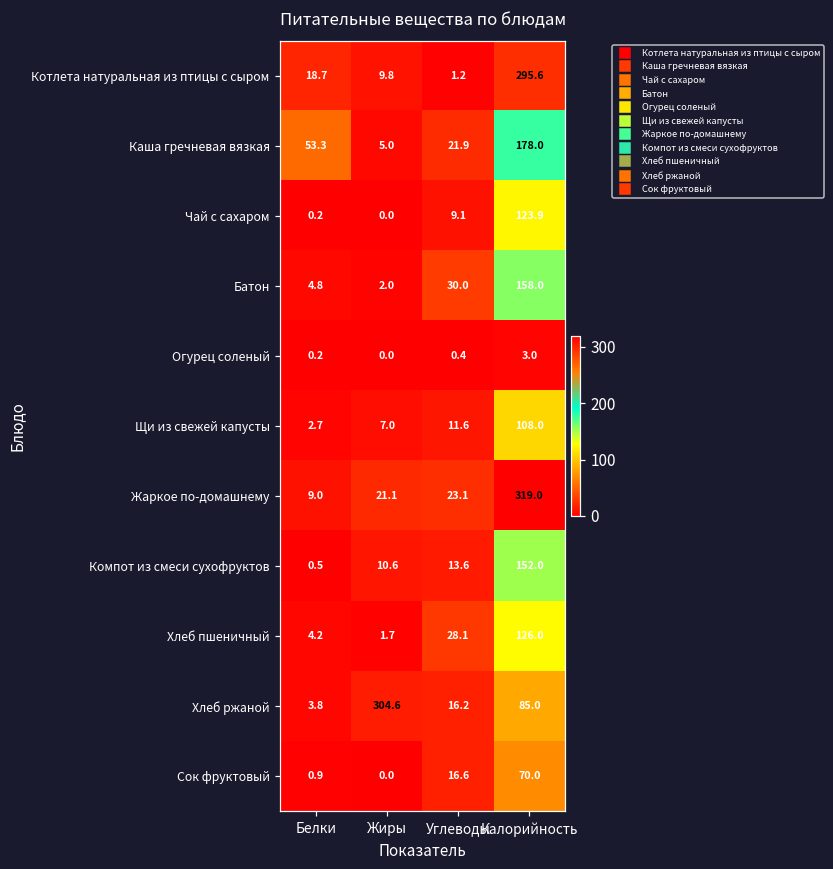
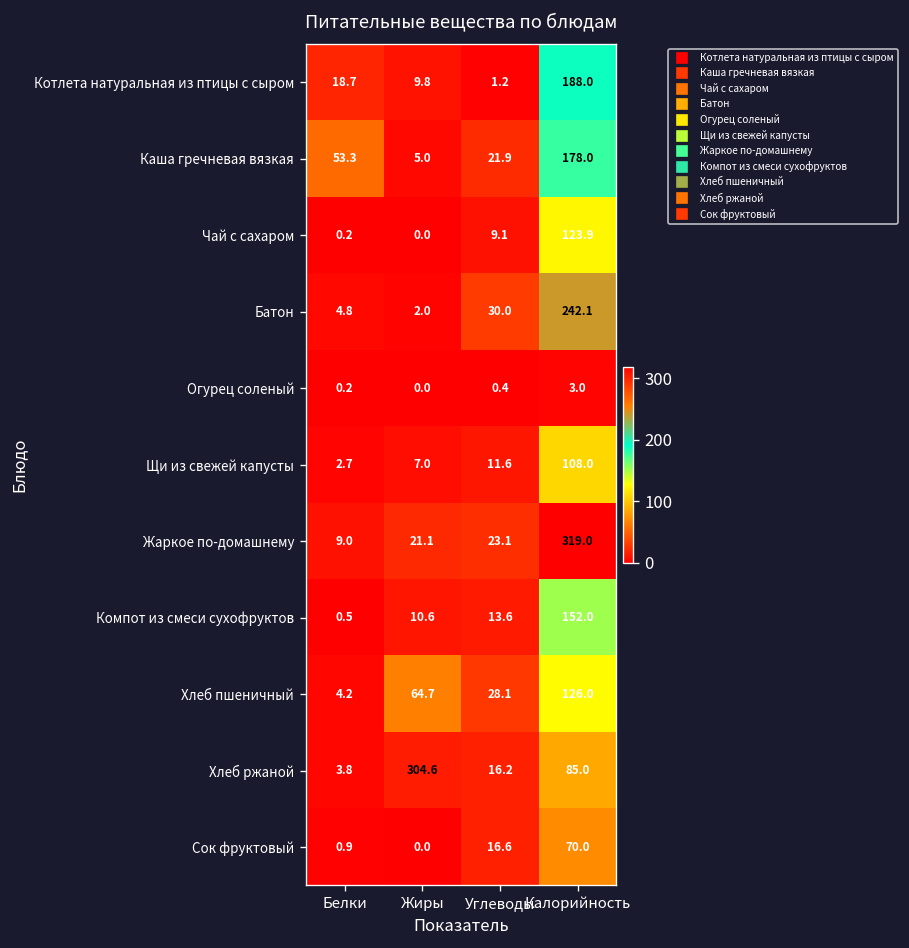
Котлета натуральная из птицы с сыром, Калорийность: 295.6 -> 188.0
Батон, Калорийность: 158.0 -> 242.1
Хлеб пшеничный, Жиры: 1.7 -> 64.7
